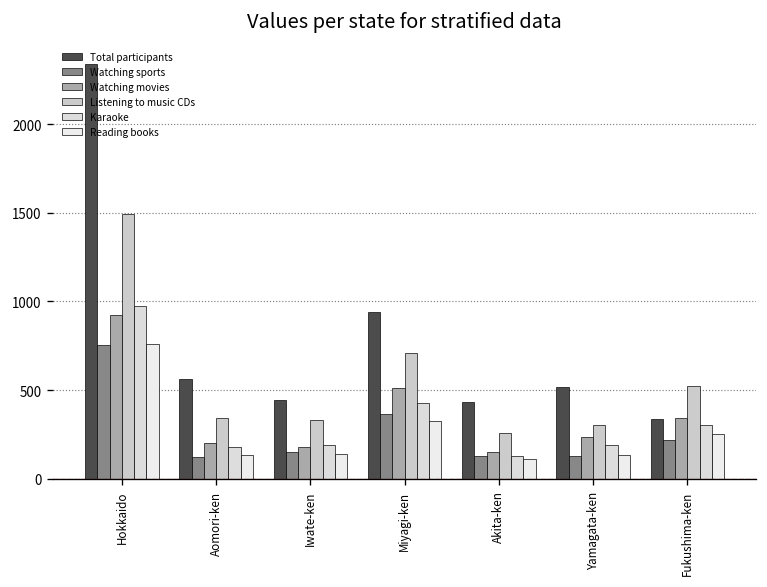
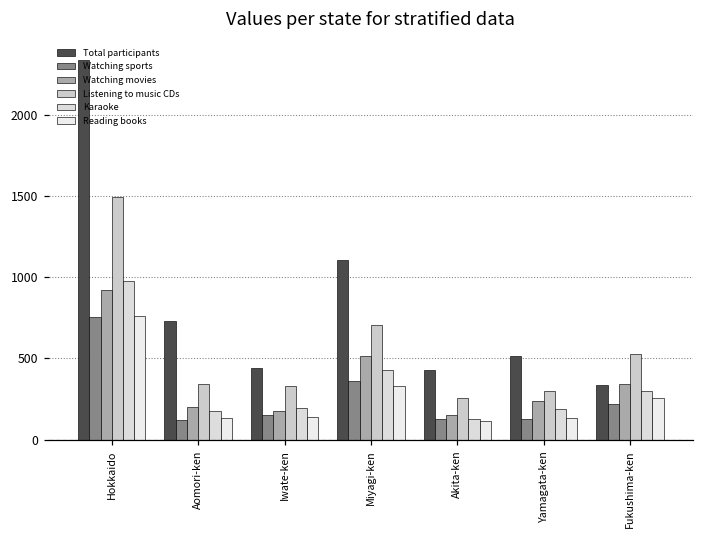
Total participants, Aomori-ken: 560 -> 730
Total participants, Miyagi-ken: 940 -> 1110
